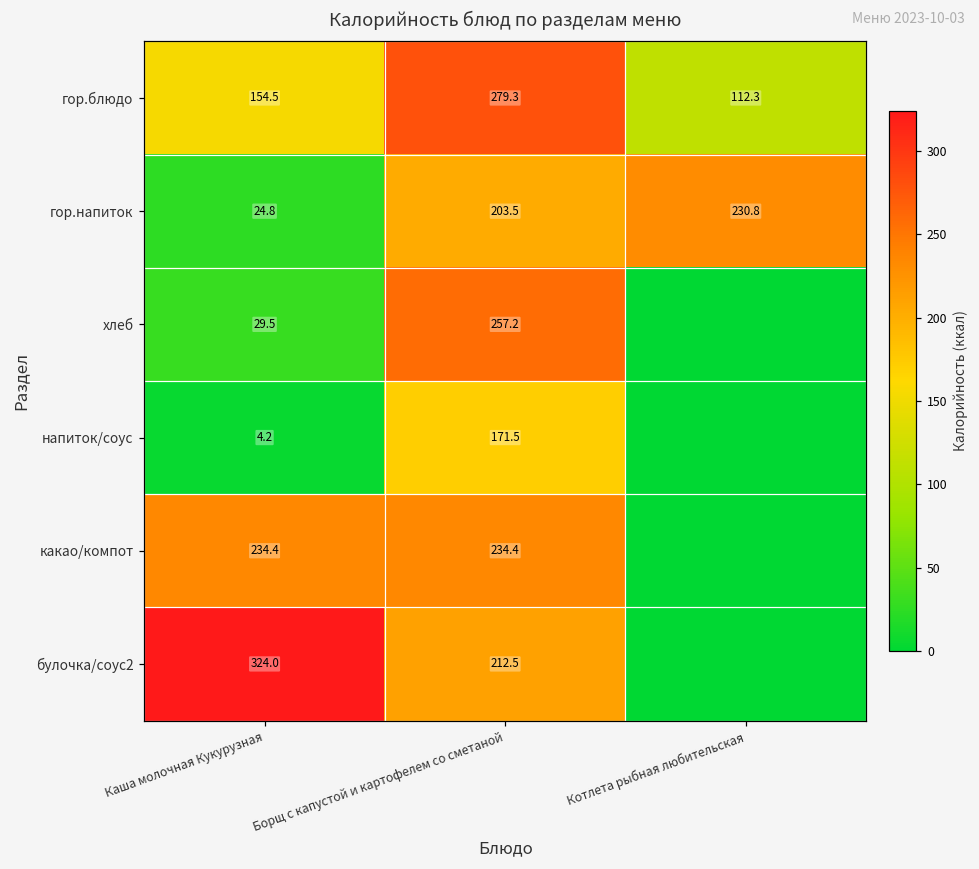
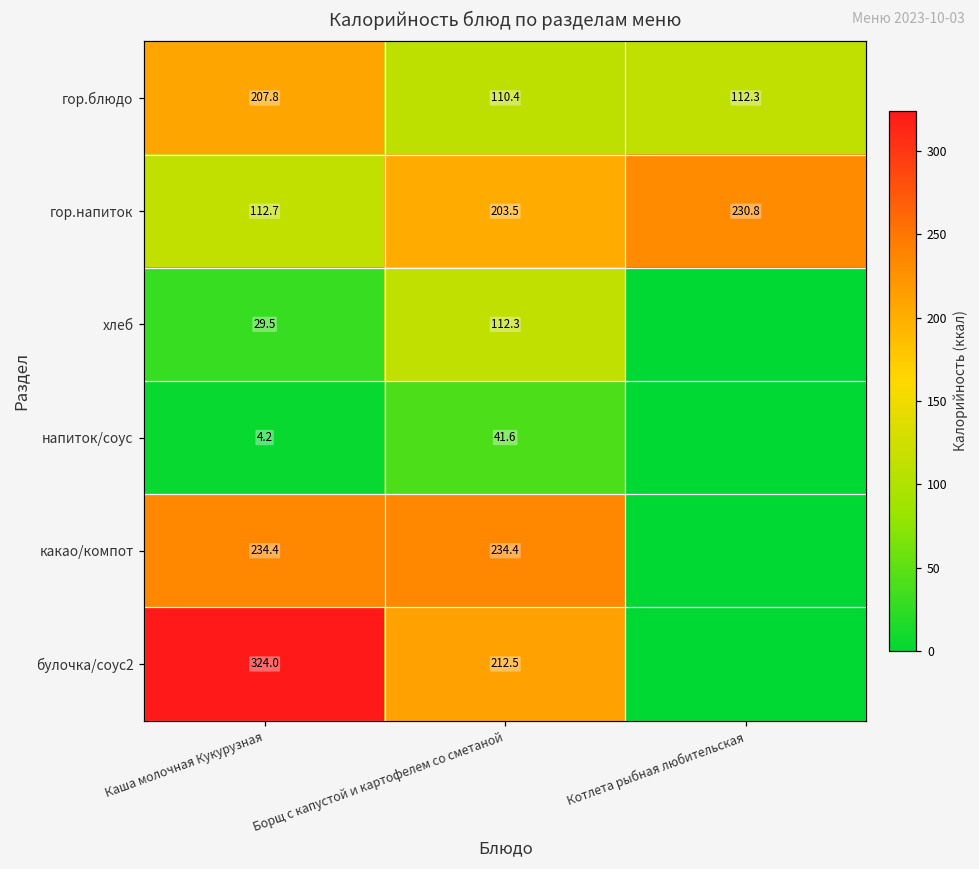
гор.блюдо, Каша молочная Кукурузная: 154.5 -> 207.8
гор.блюдо, Борщ с капустой и картофелем со сметаной: 279.3 -> 110.4
гор.напиток, Каша молочная Кукурузная: 24.8 -> 112.7
хлеб, Борщ с капустой и картофелем со сметаной: 257.2 -> 112.3
напиток/соус, Борщ с капустой и картофелем со сметаной: 171.5 -> 41.6
